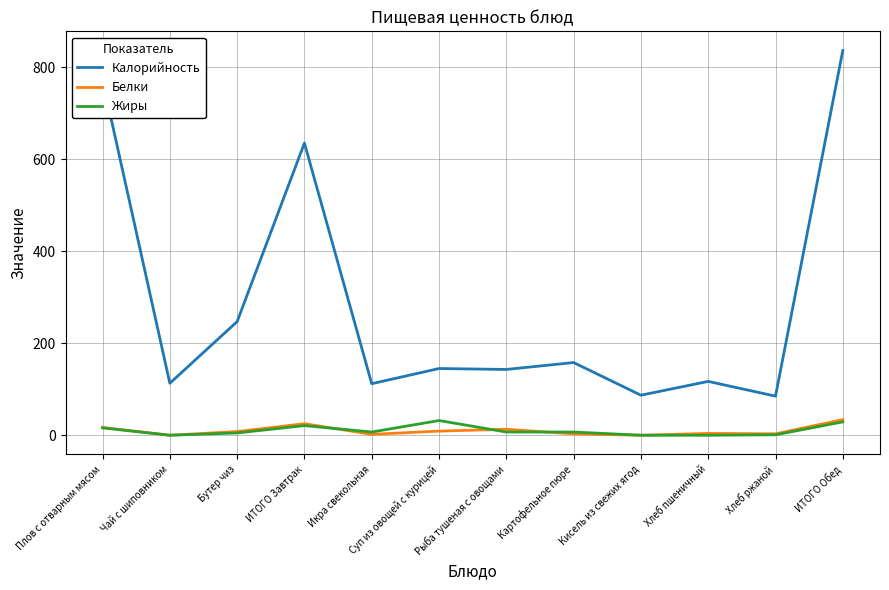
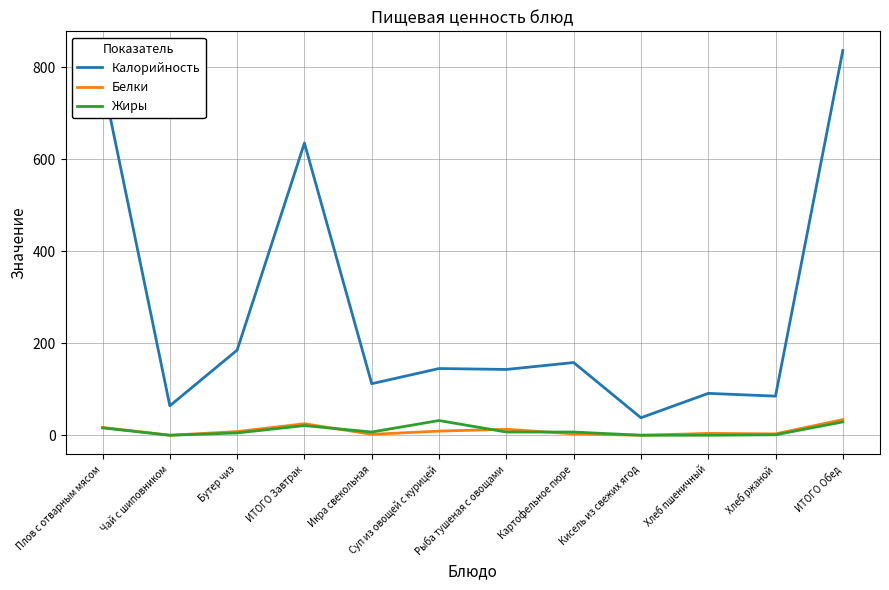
Калорийность, Чай с шиповником: 110 -> 60
Калорийность, Бутер чиз: 250 -> 190
Калорийность, Кисель из свежих ягод: 90 -> 40
Калорийность, Хлеб пшеничный: 120 -> 90
